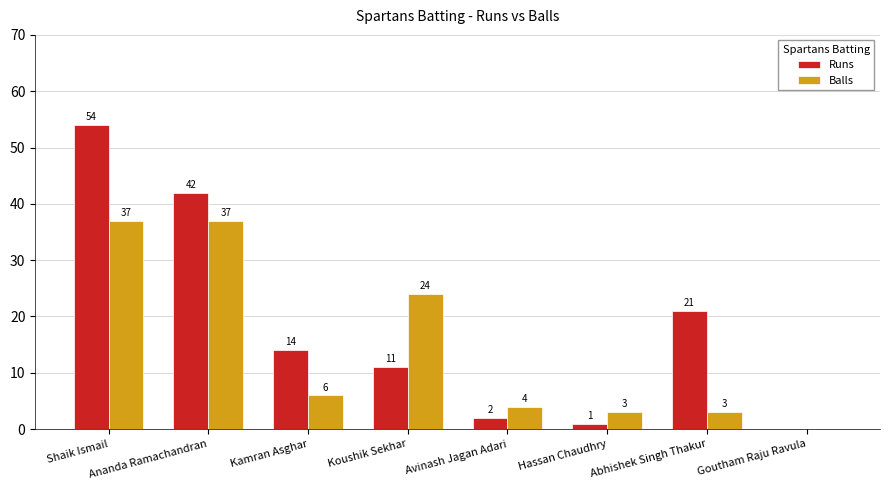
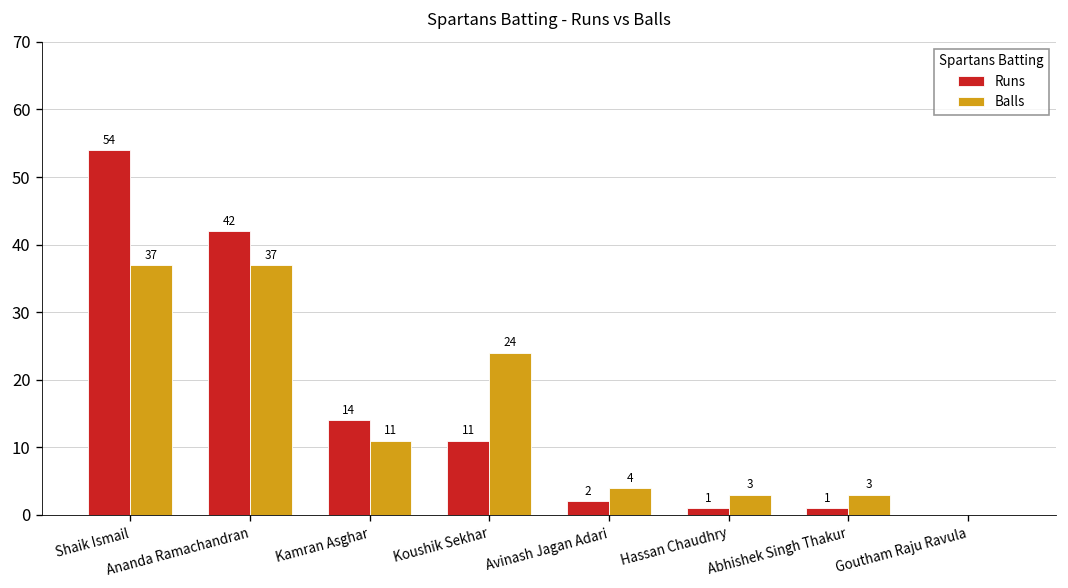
Balls, Kamran Asghar: 6 -> 11
Runs, Abhishek Singh Thakur: 21 -> 1
